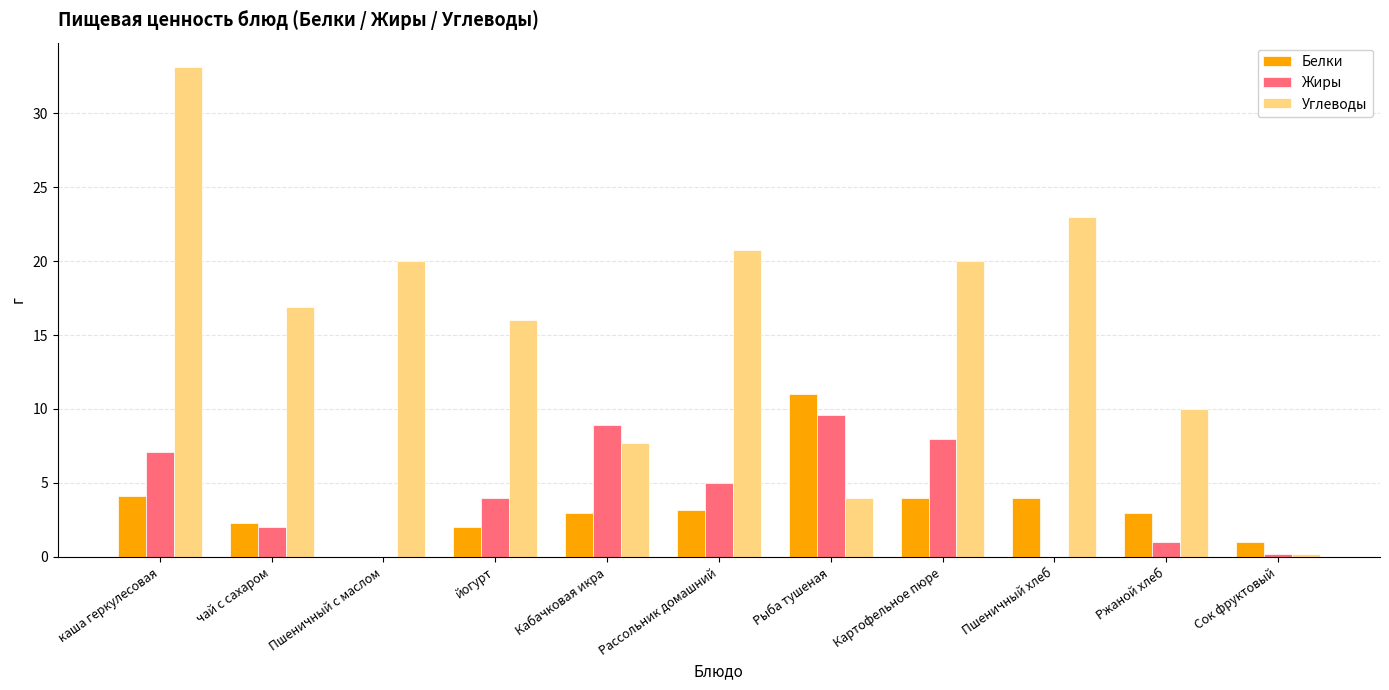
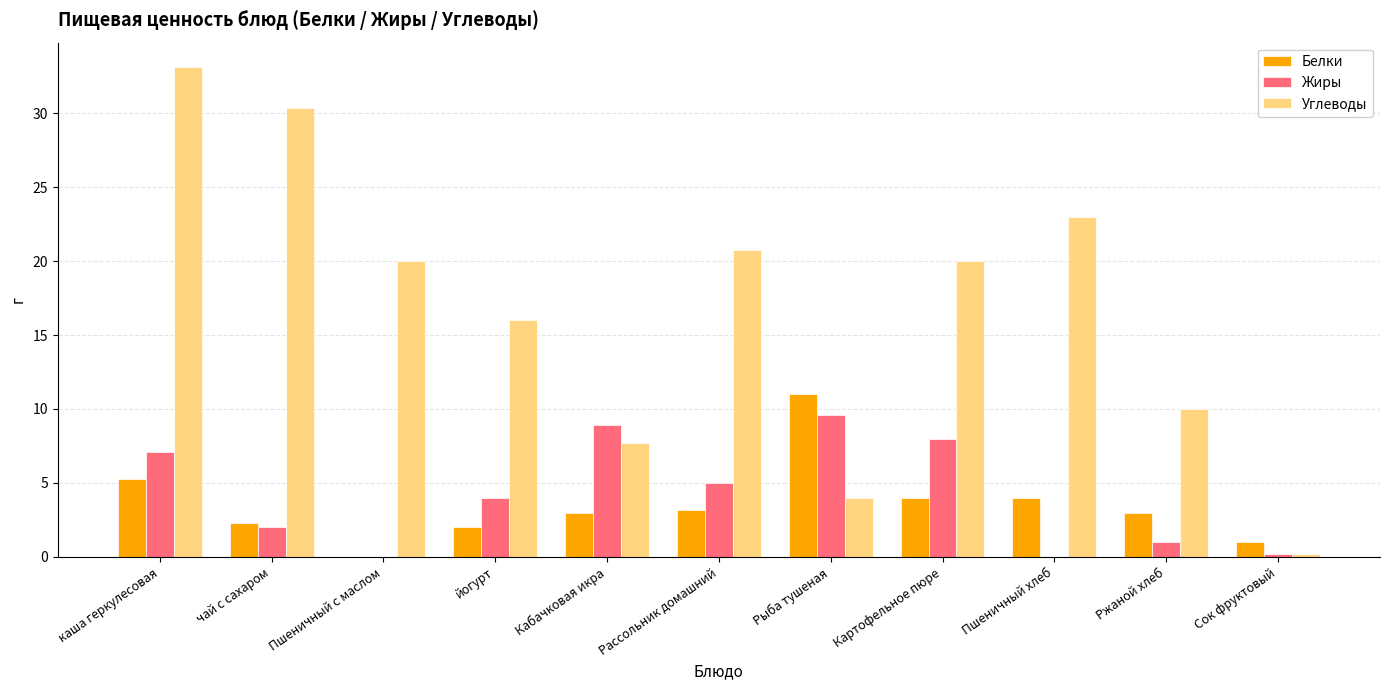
Белки, каша геркулесовая: 4.1 -> 5.3
Углеводы, чай с сахаром: 16.9 -> 30.3
